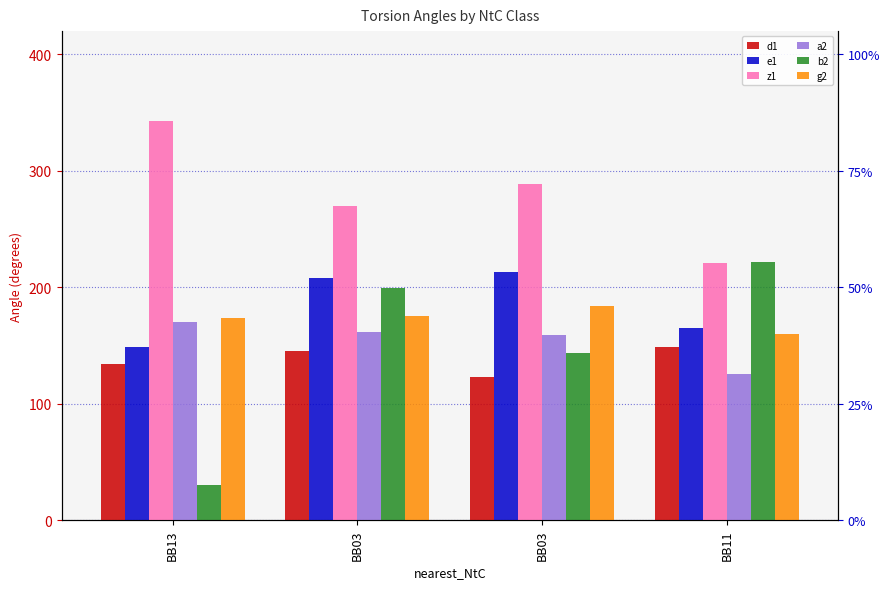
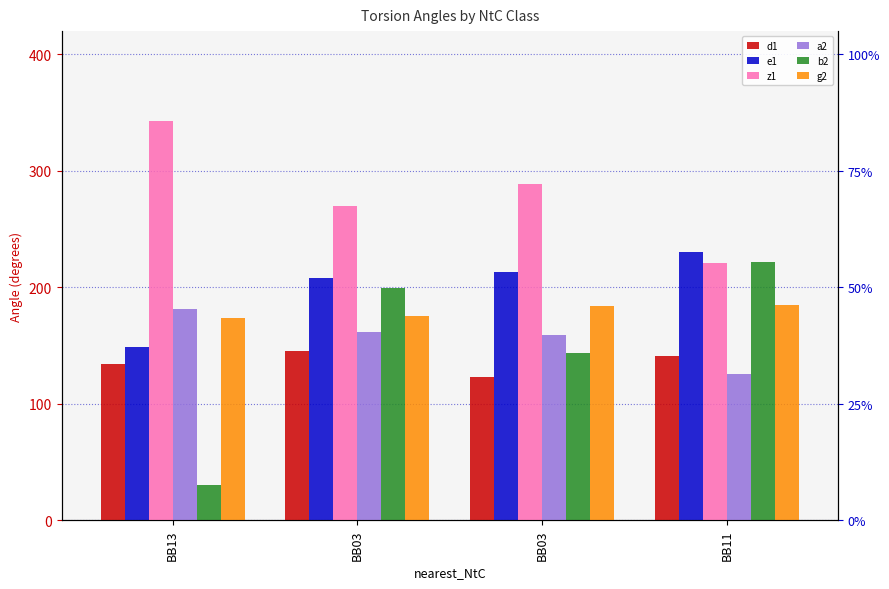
a2, BB13: 170 -> 181
d1, BB11: 149 -> 141
e1, BB11: 165 -> 230
g2, BB11: 160 -> 185
